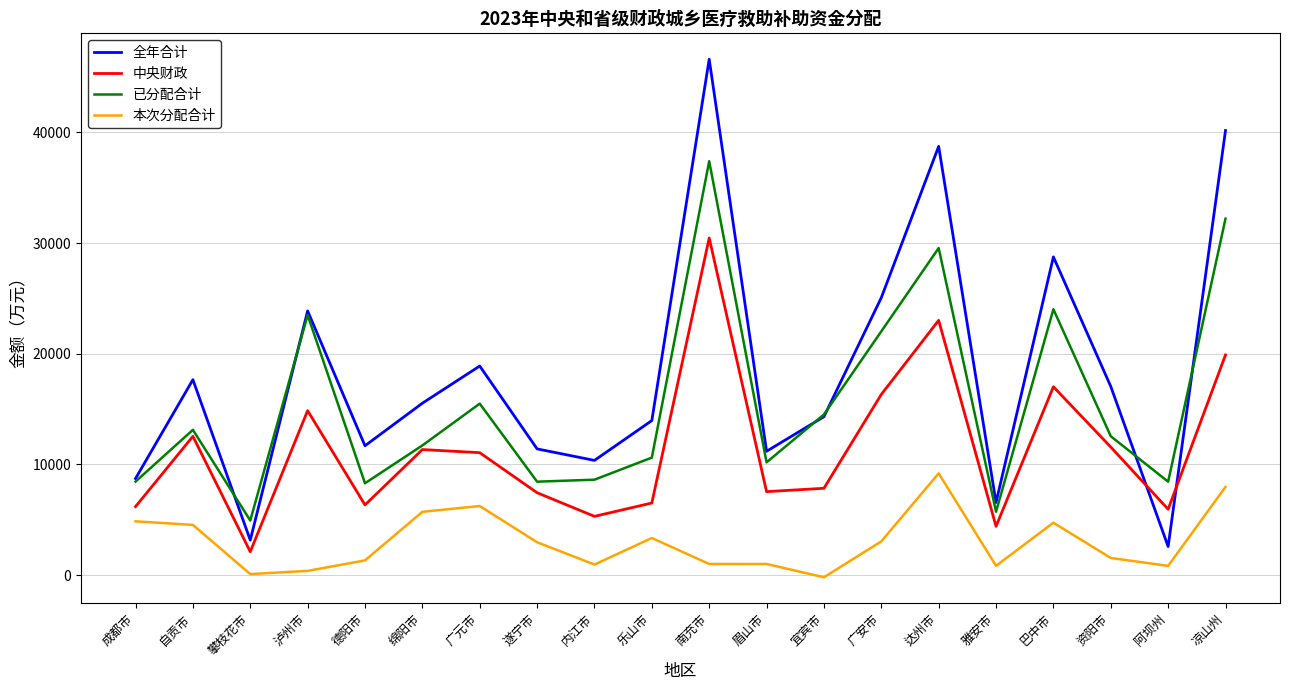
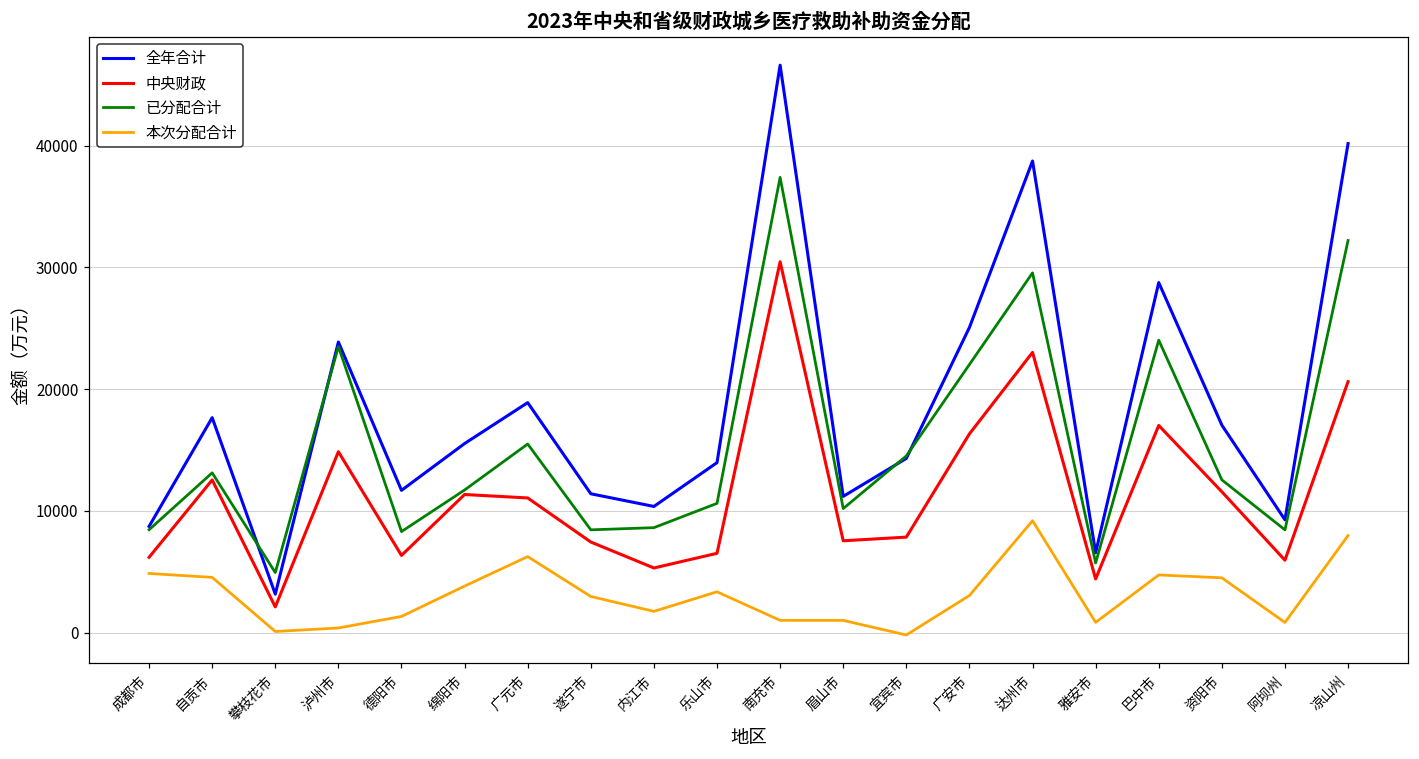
本次分配合计, 绵阳市: 5700 -> 3800
本次分配合计, 内江市: 900 -> 1700
本次分配合计, 资阳市: 1500 -> 4500
全年合计, 阿坝州: 2600 -> 9300
中央财政, 凉山州: 19900 -> 20600
